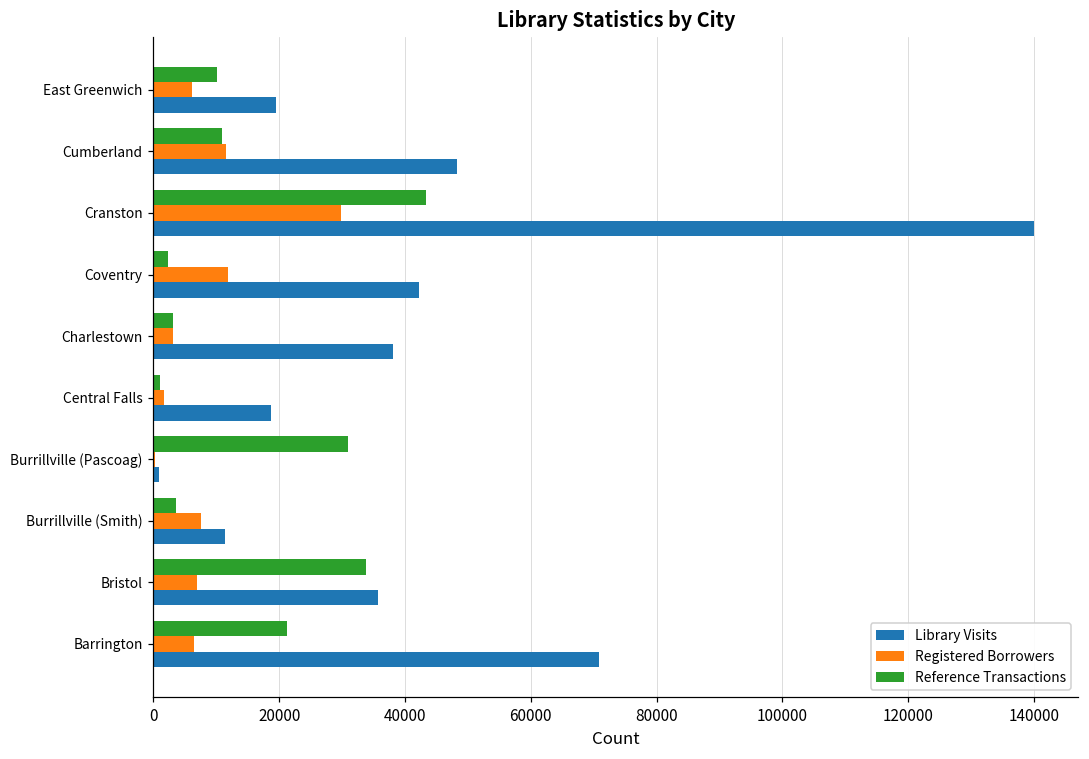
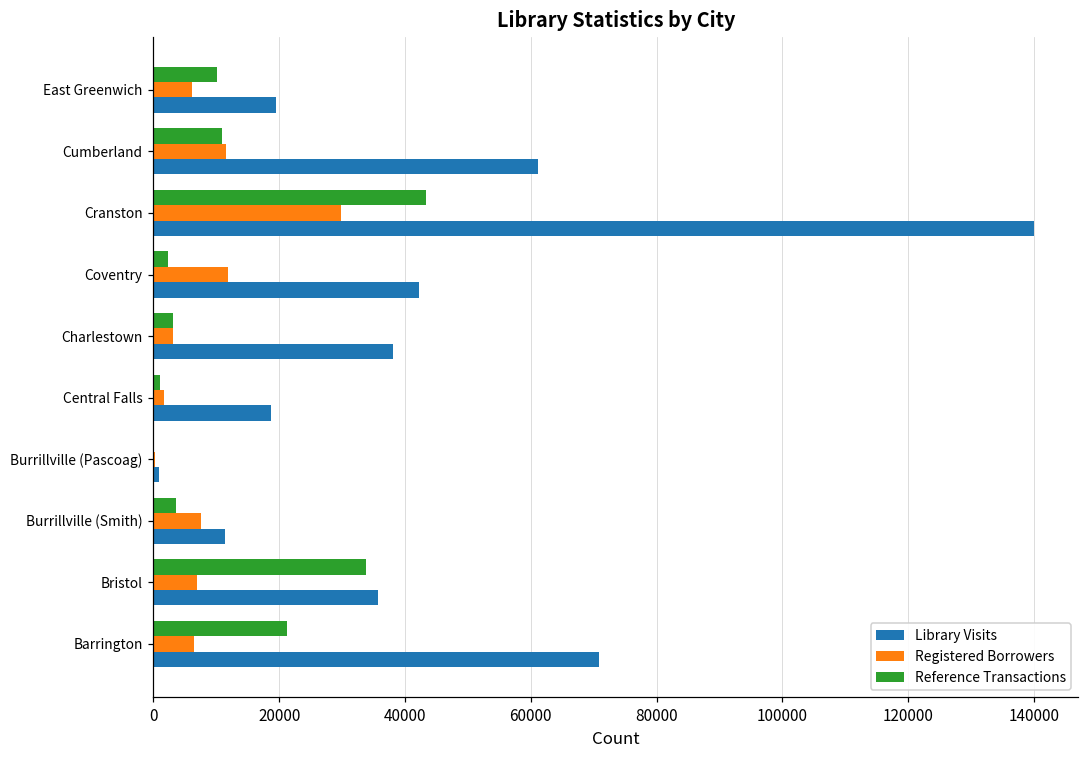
Library Visits, Cumberland: 48000 -> 61000
Reference Transactions, Burrillville (Pascoag): 31000 -> 0
